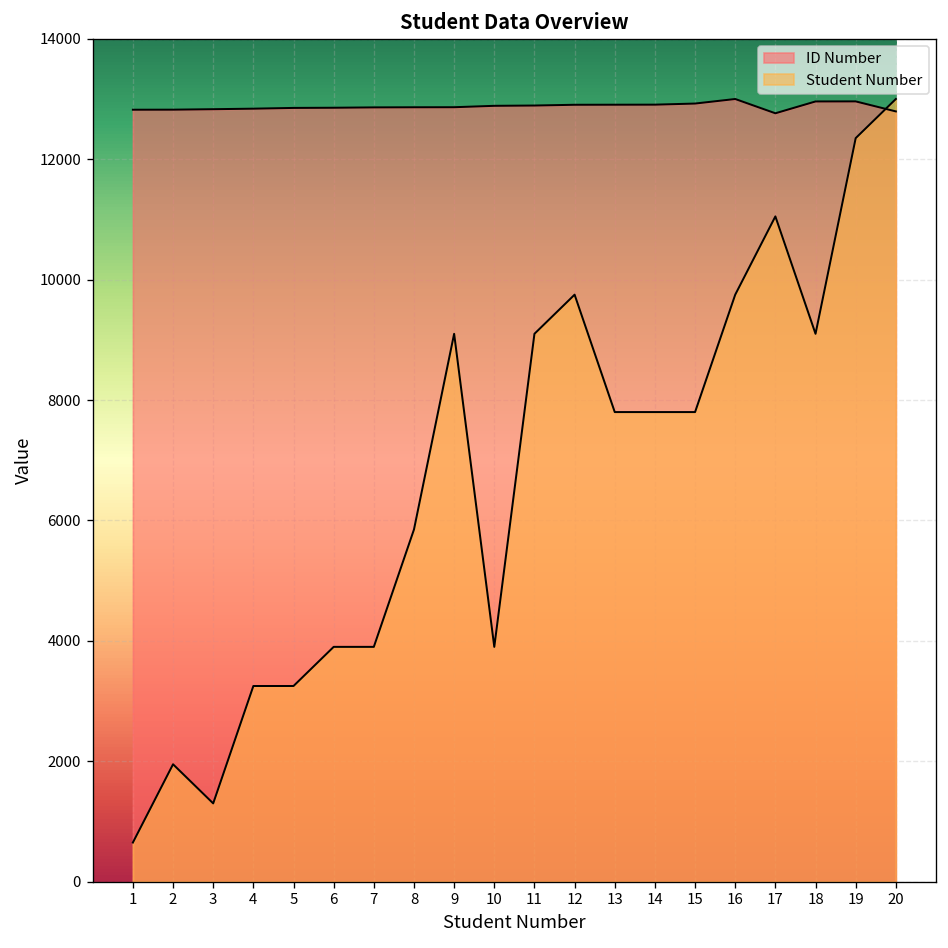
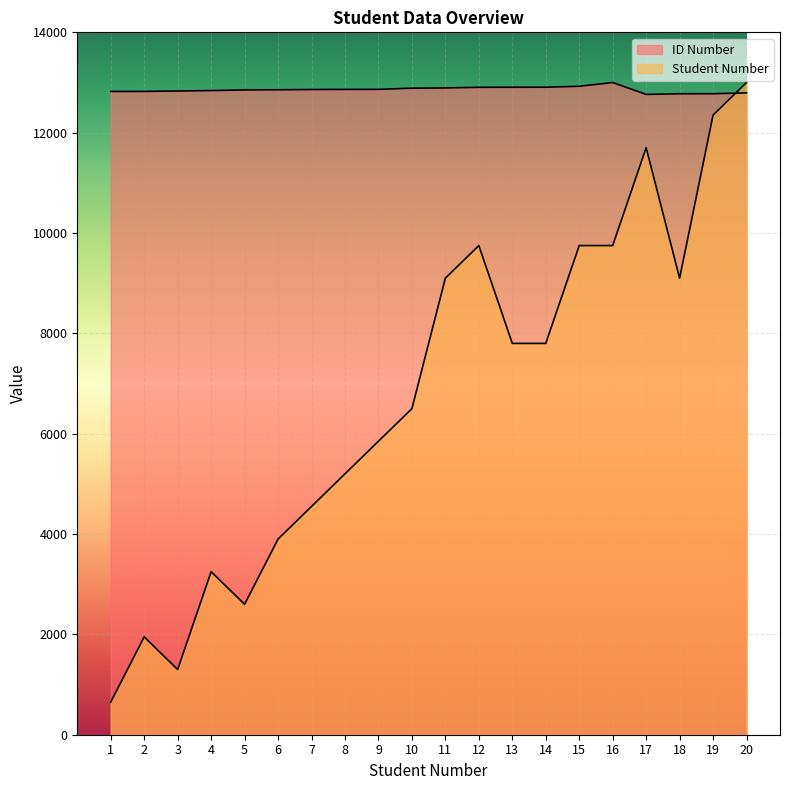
Student Number, 5: 3300 -> 2600
Student Number, 7: 3900 -> 4600
Student Number, 8: 5900 -> 5200
Student Number, 9: 9100 -> 5900
Student Number, 10: 3900 -> 6500
Student Number, 15: 7800 -> 9800
Student Number, 17: 11100 -> 11700
ID Number, 18: 13000 -> 12800
ID Number, 19: 13000 -> 12800
